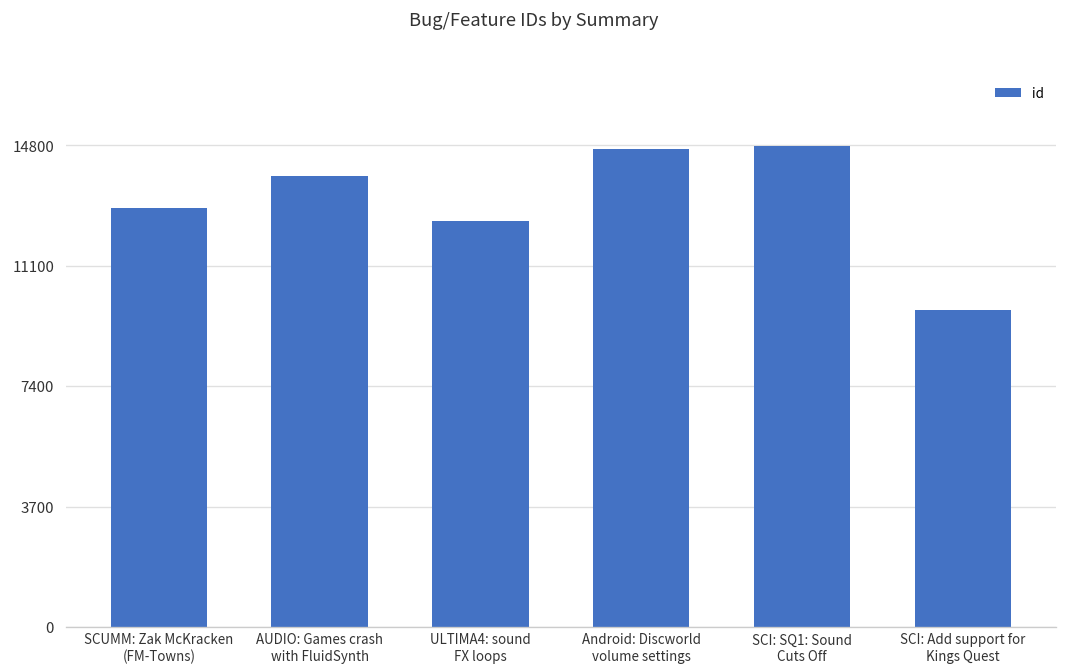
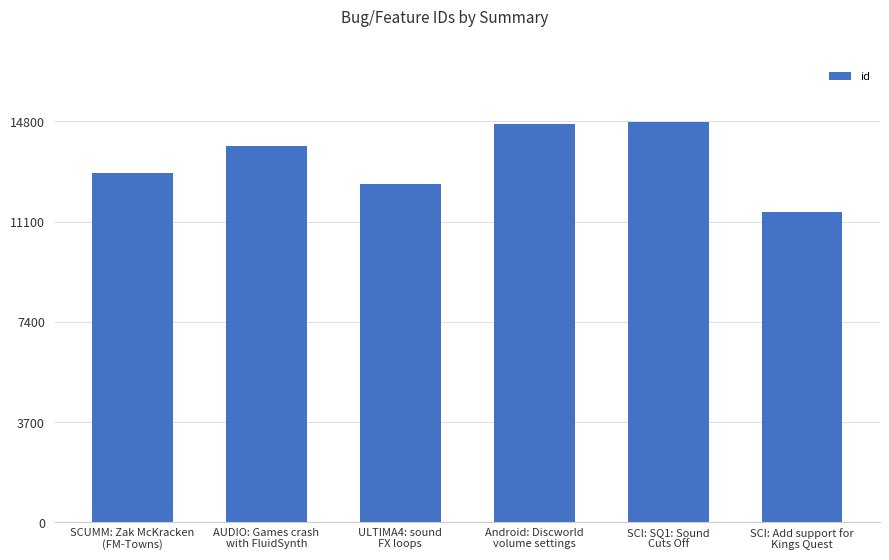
SCI: Add support for Kings Quest: 9800 -> 11400
